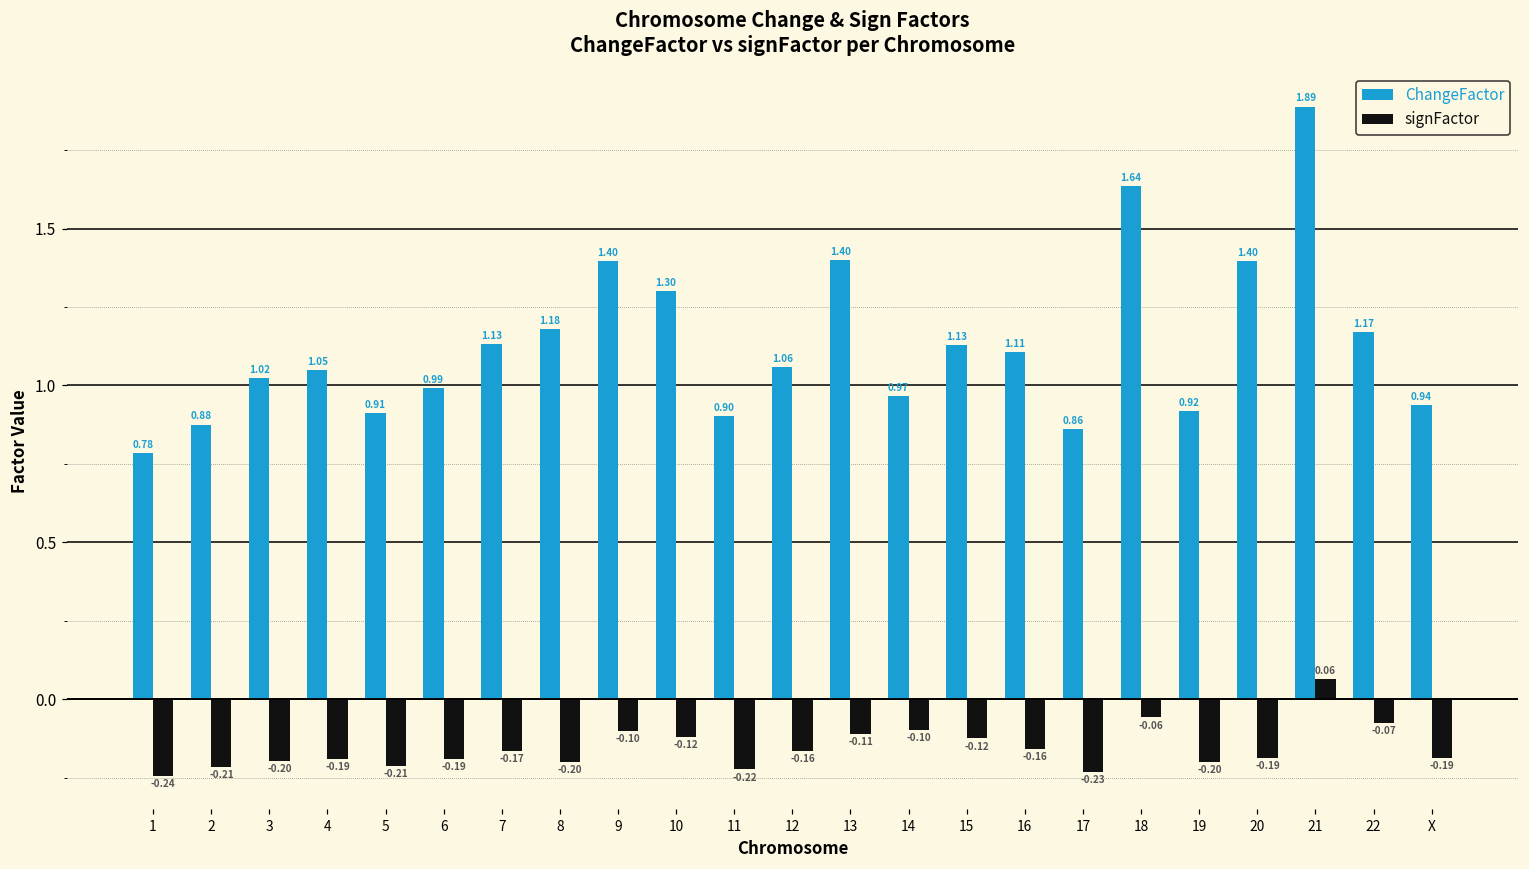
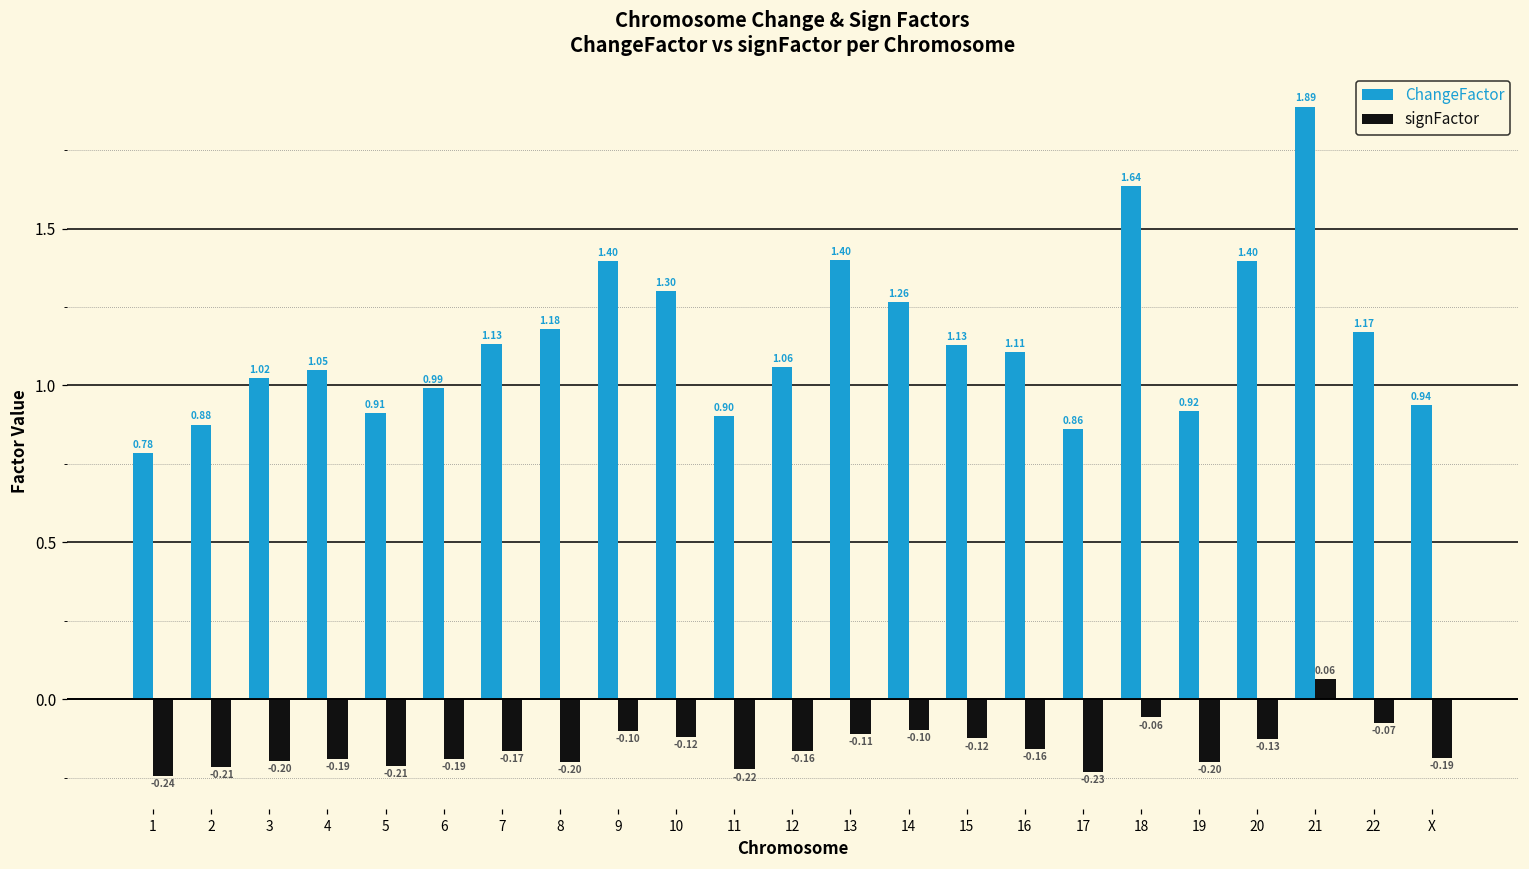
ChangeFactor, 14: 0.97 -> 1.26
signFactor, 20: -0.19 -> -0.13
